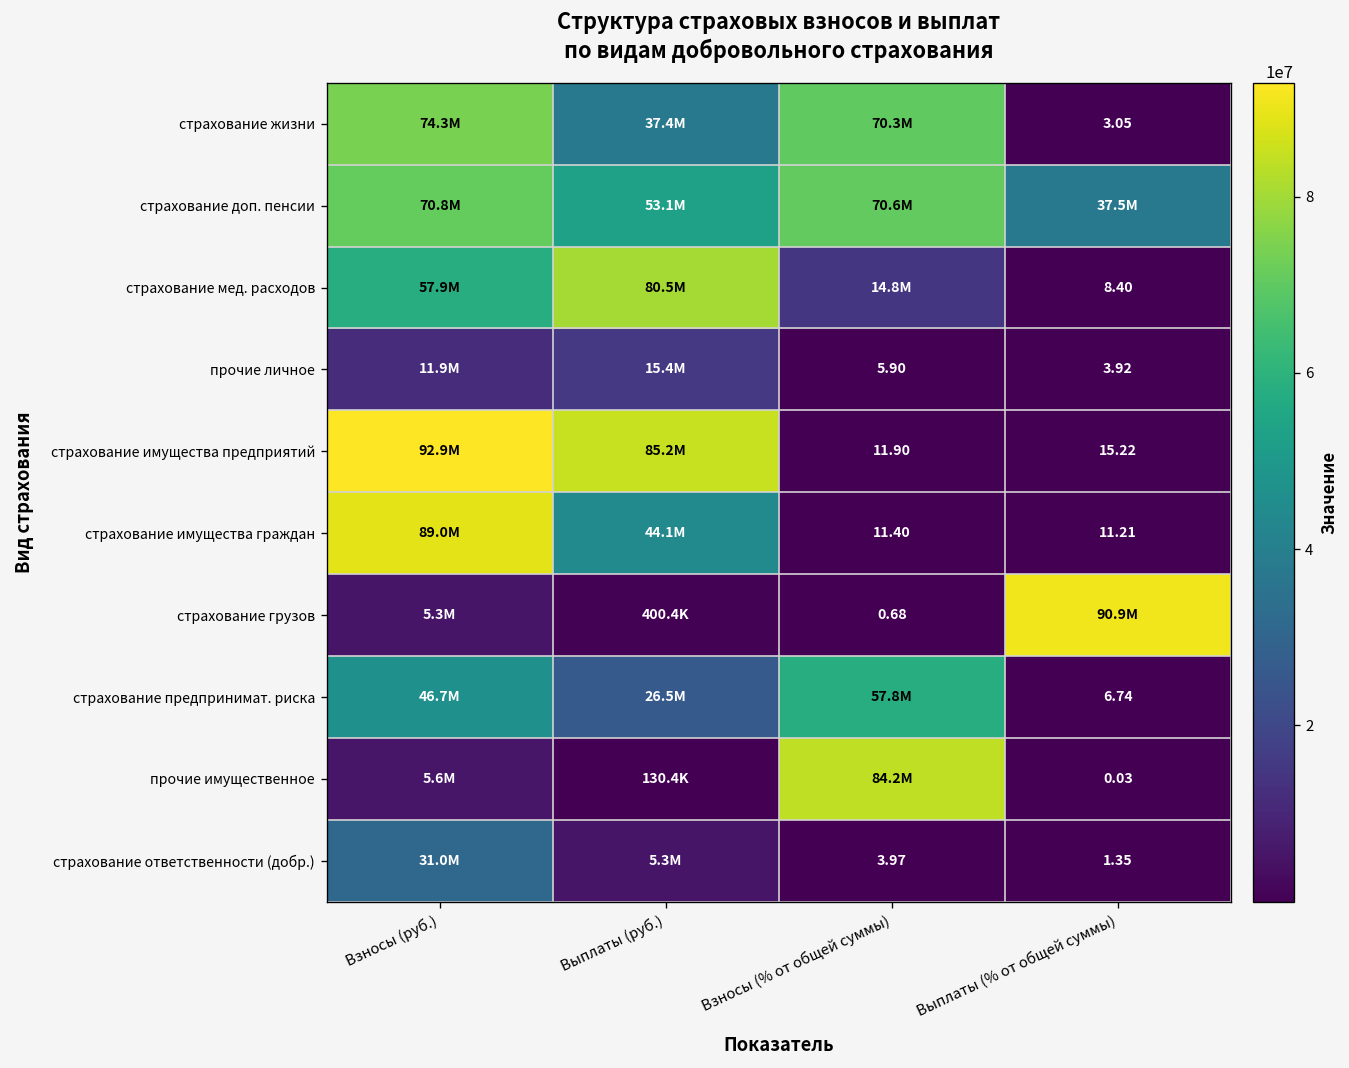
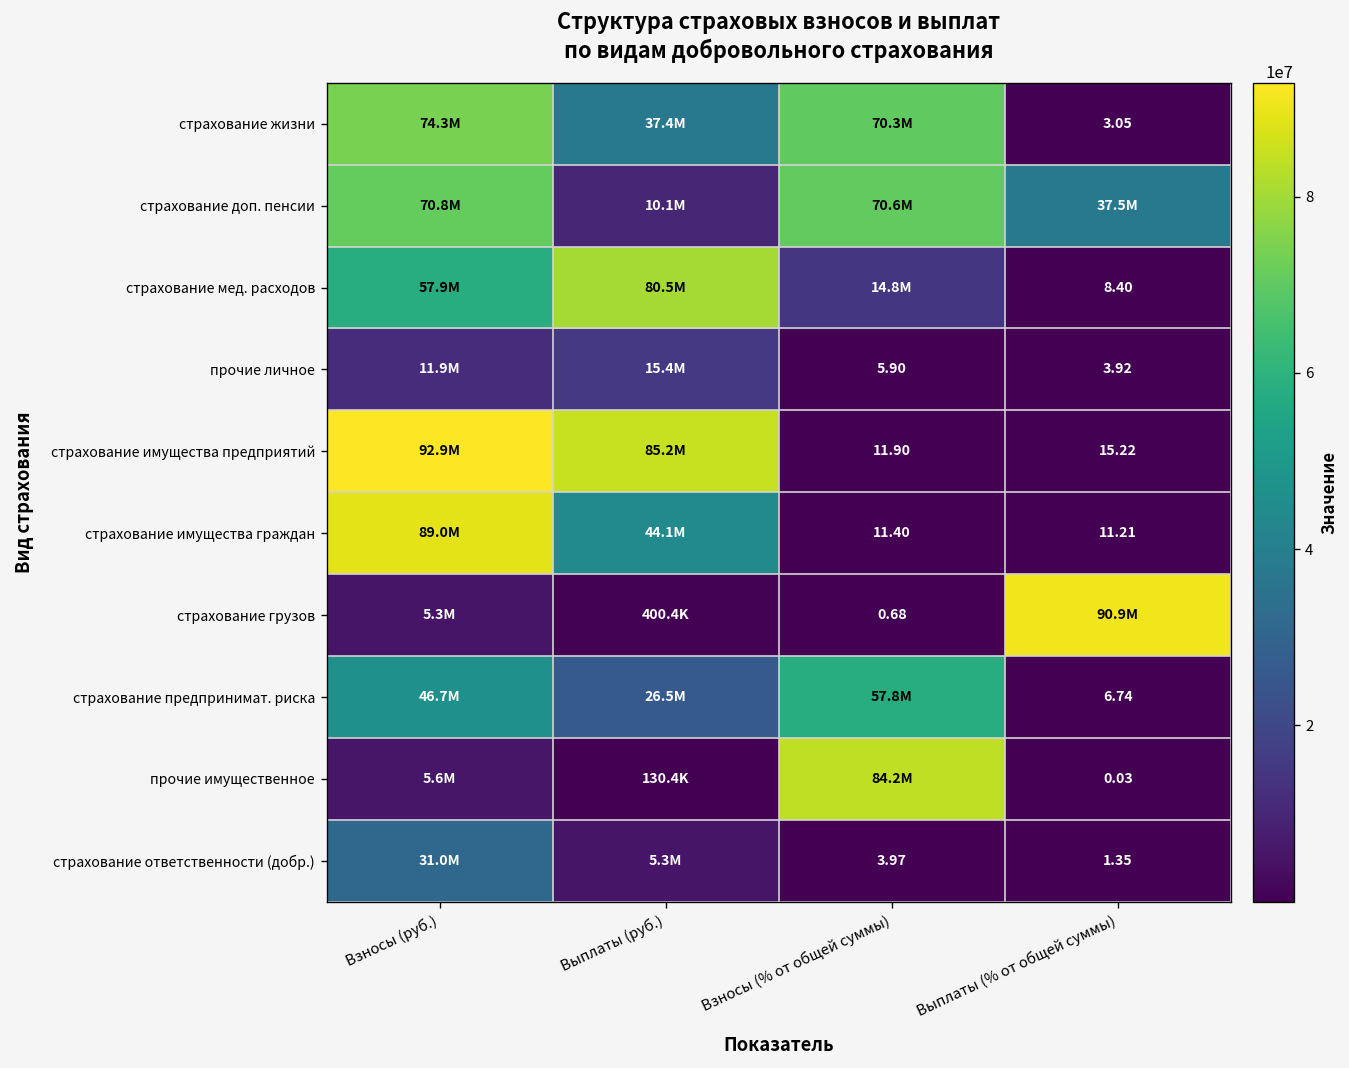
страхование доп. пенсии, Выплаты (руб.): 53.1M -> 10.1M
